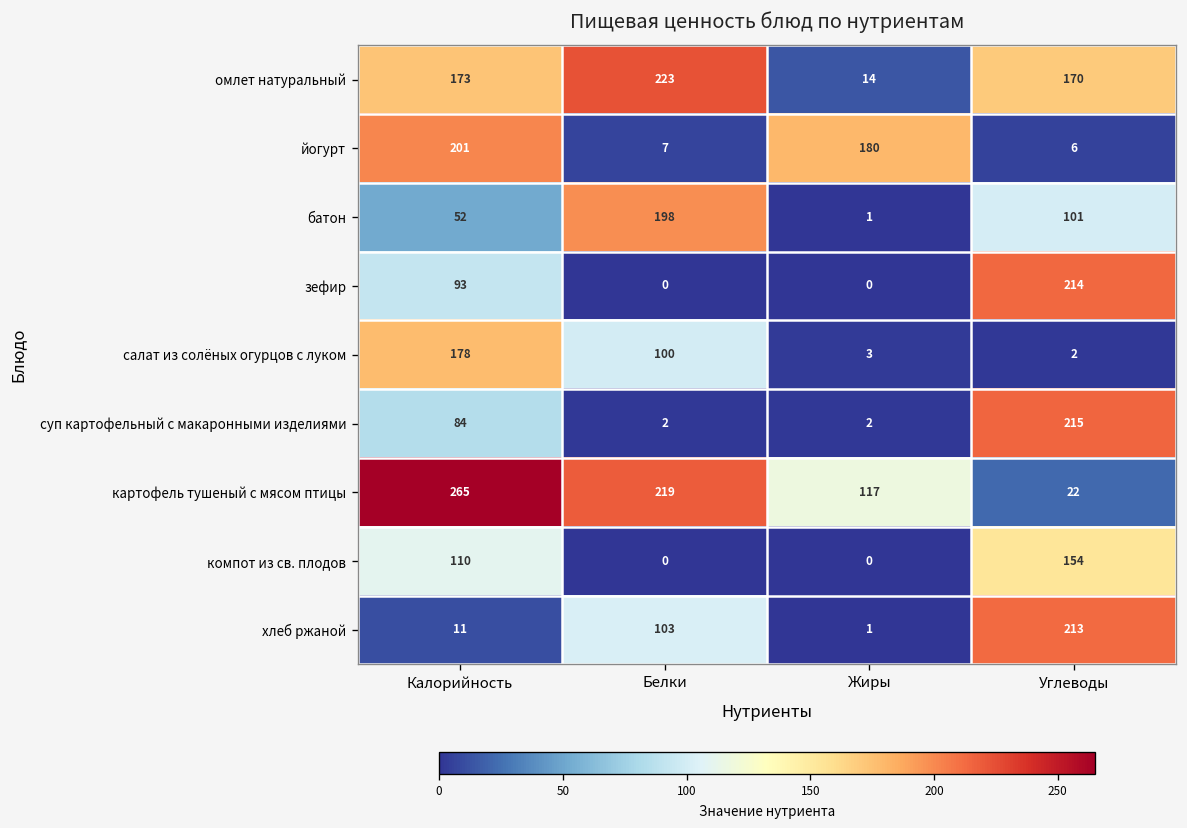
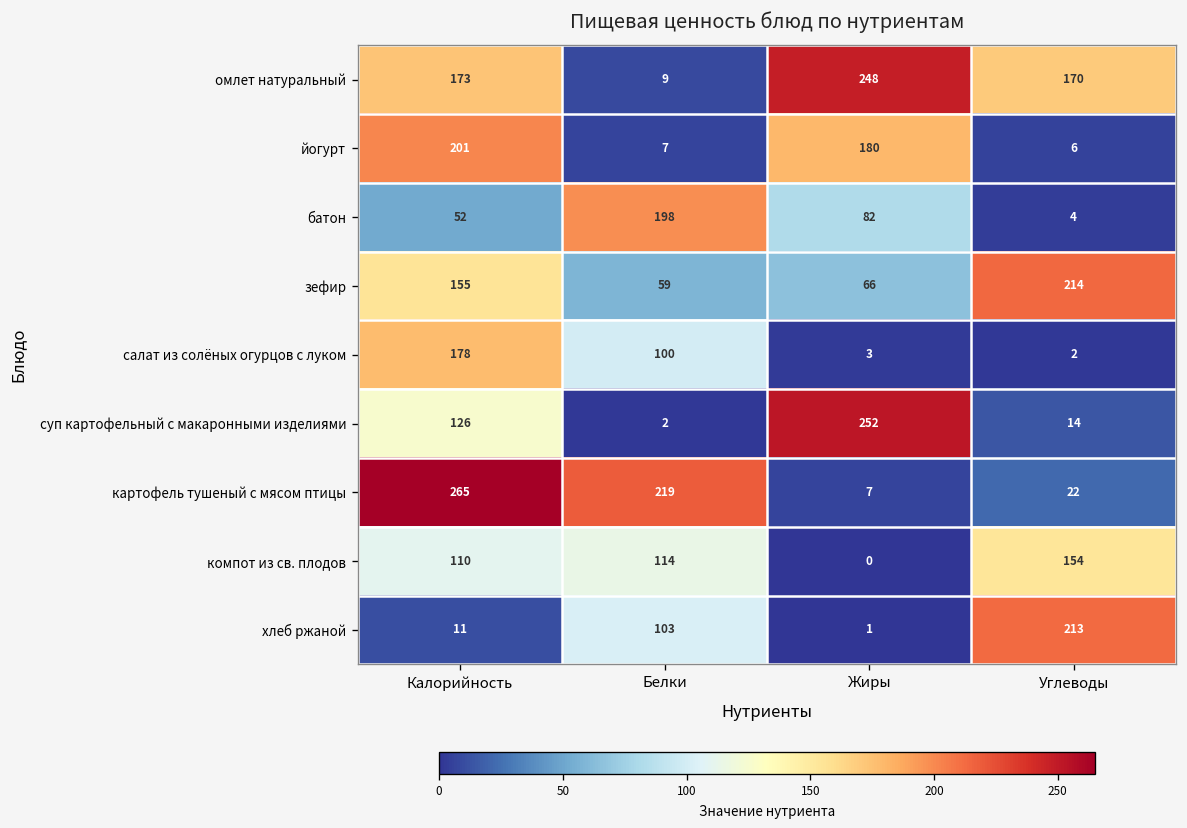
омлет натуральный, Белки: 223 -> 9
омлет натуральный, Жиры: 14 -> 248
батон, Жиры: 1 -> 82
батон, Углеводы: 101 -> 4
зефир, Калорийность: 93 -> 155
зефир, Белки: 0 -> 59
зефир, Жиры: 0 -> 66
суп картофельный с макаронными изделиями, Калорийность: 84 -> 126
суп картофельный с макаронными изделиями, Жиры: 2 -> 252
суп картофельный с макаронными изделиями, Углеводы: 215 -> 14
картофель тушеный с мясом птицы, Жиры: 117 -> 7
компот из св. плодов, Белки: 0 -> 114
